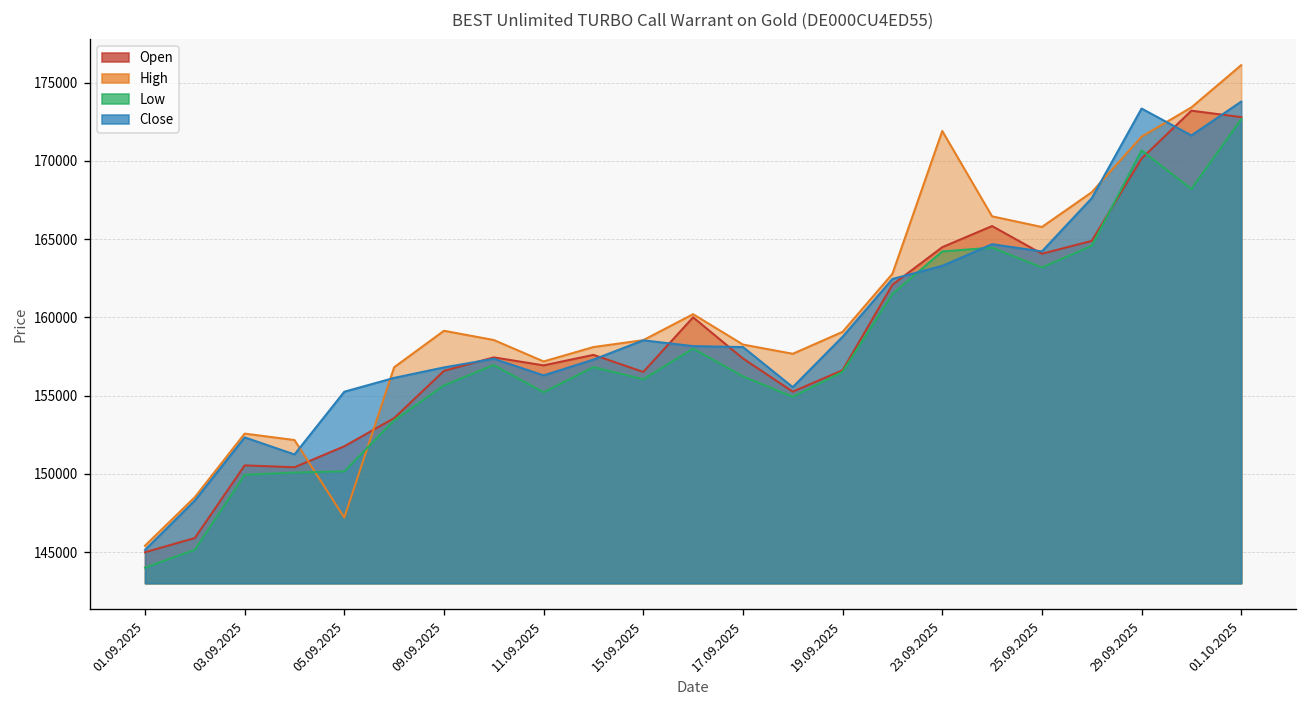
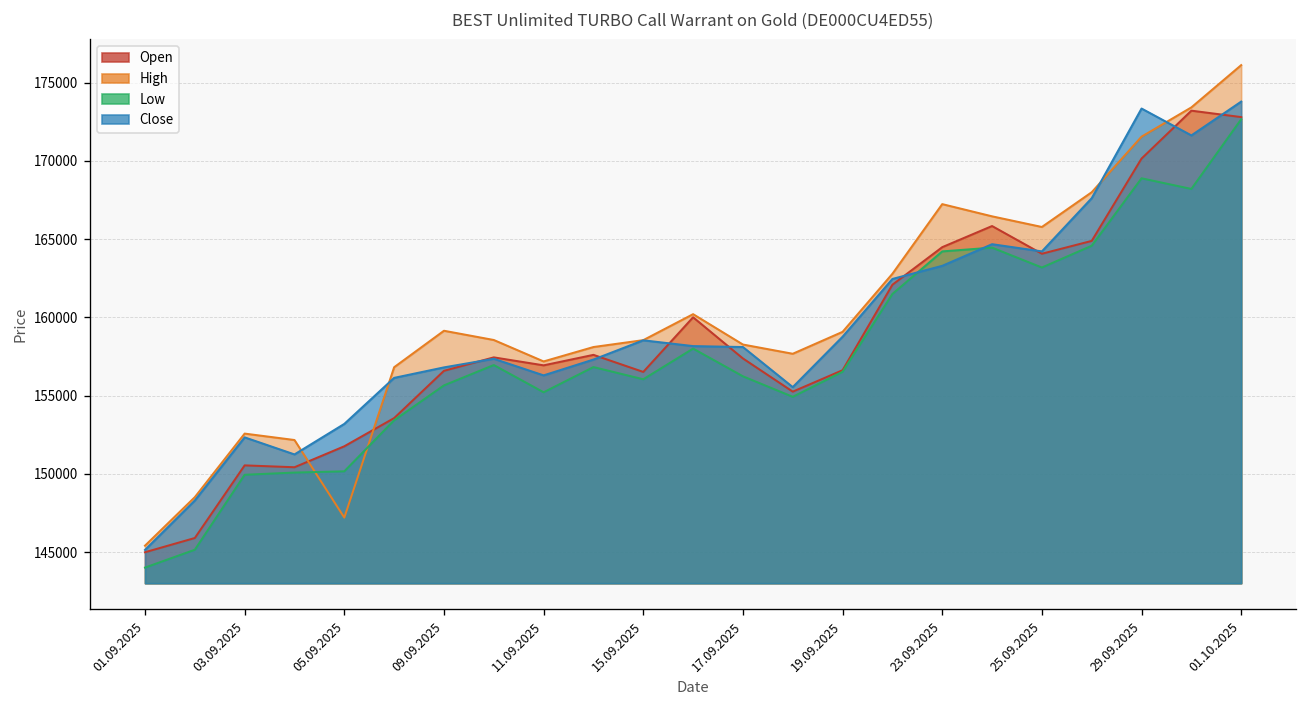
Close, 05.09.2025: 155300 -> 153200
High, 23.09.2025: 171900 -> 167200
Low, 29.09.2025: 170700 -> 168900
